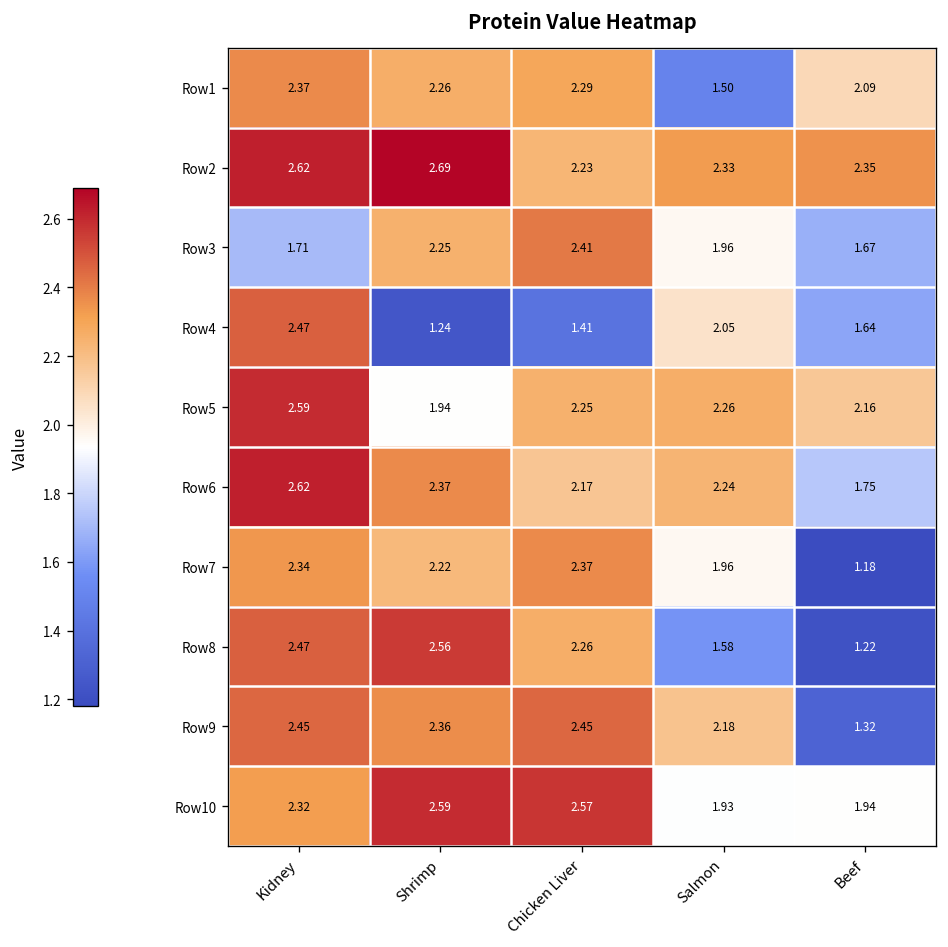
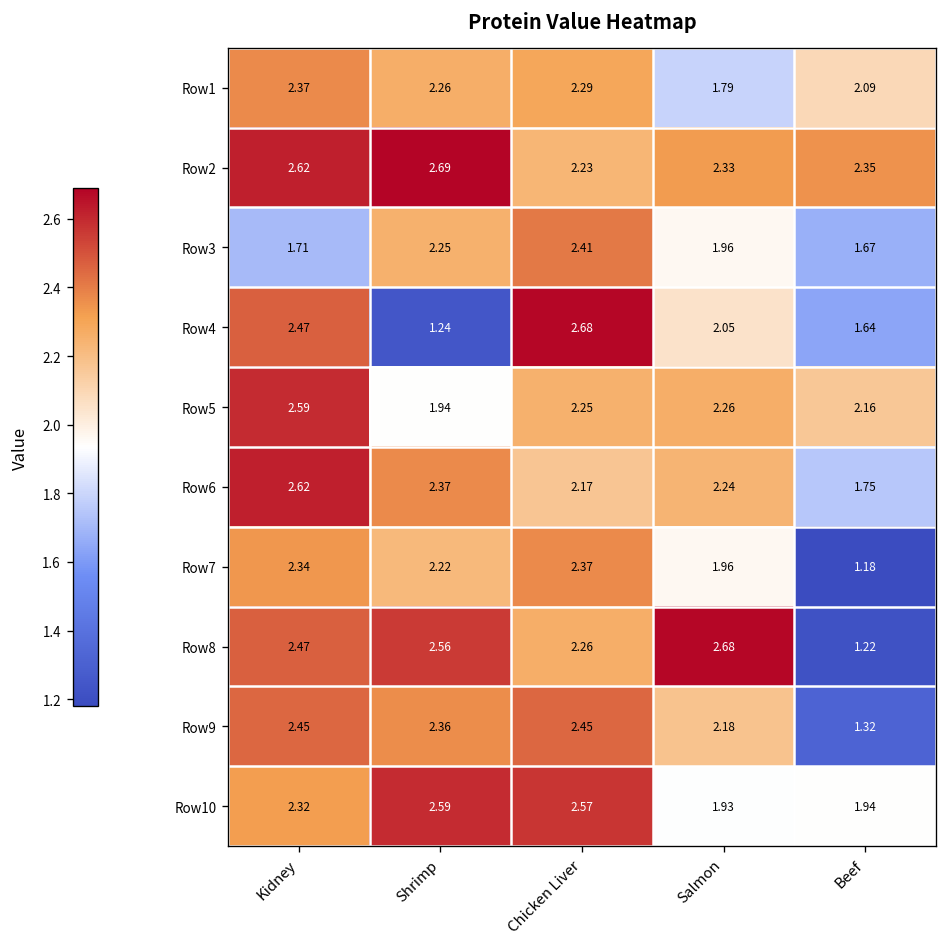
Row1, Salmon: 1.50 -> 1.79
Row4, Chicken Liver: 1.41 -> 2.68
Row8, Salmon: 1.58 -> 2.68
